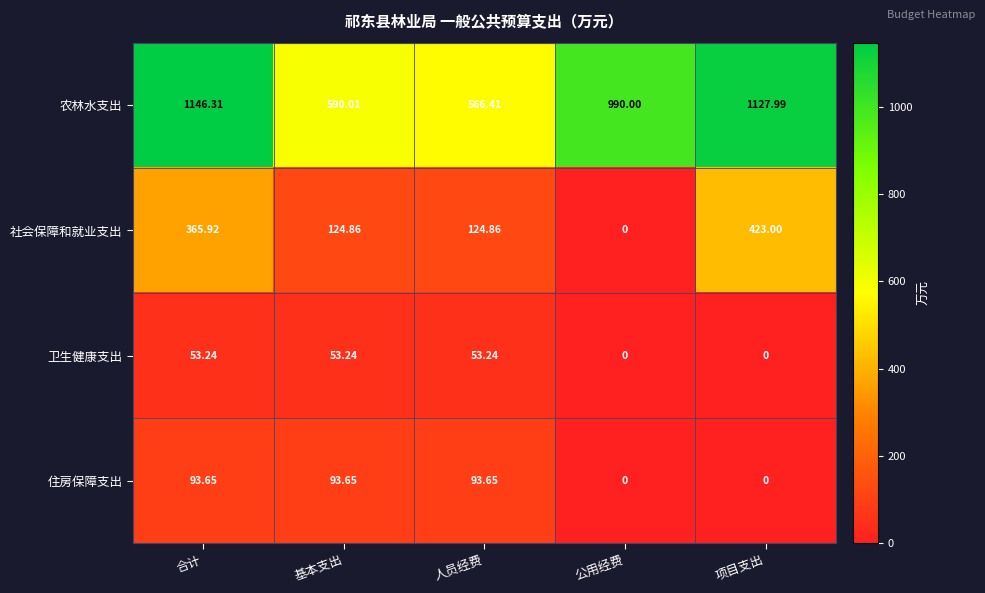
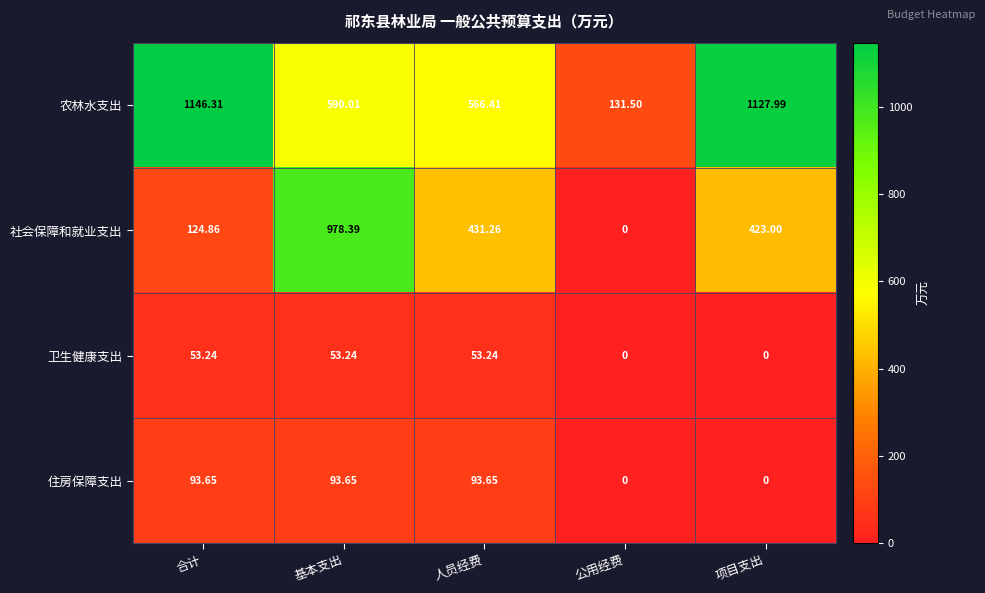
农林水支出, 公用经费: 990.00 -> 131.50
社会保障和就业支出, 合计: 365.92 -> 124.86
社会保障和就业支出, 基本支出: 124.86 -> 978.39
社会保障和就业支出, 人员经费: 124.86 -> 431.26
